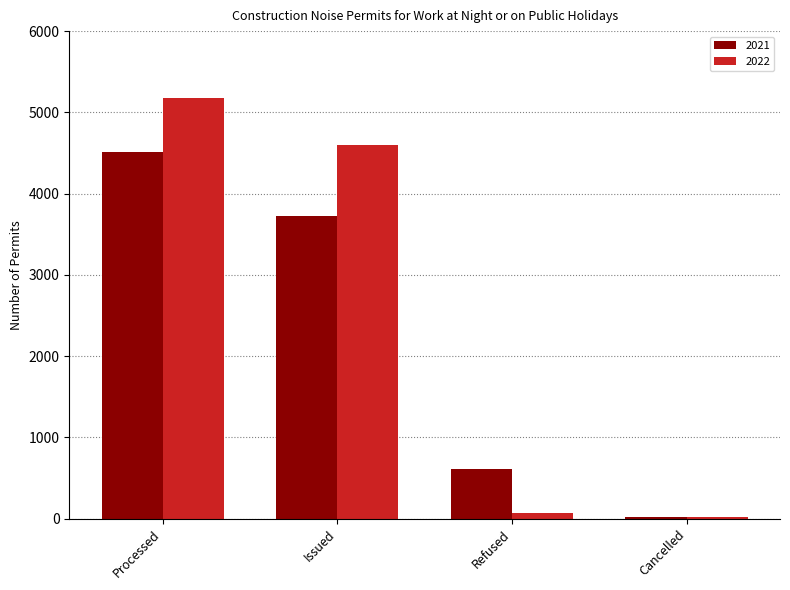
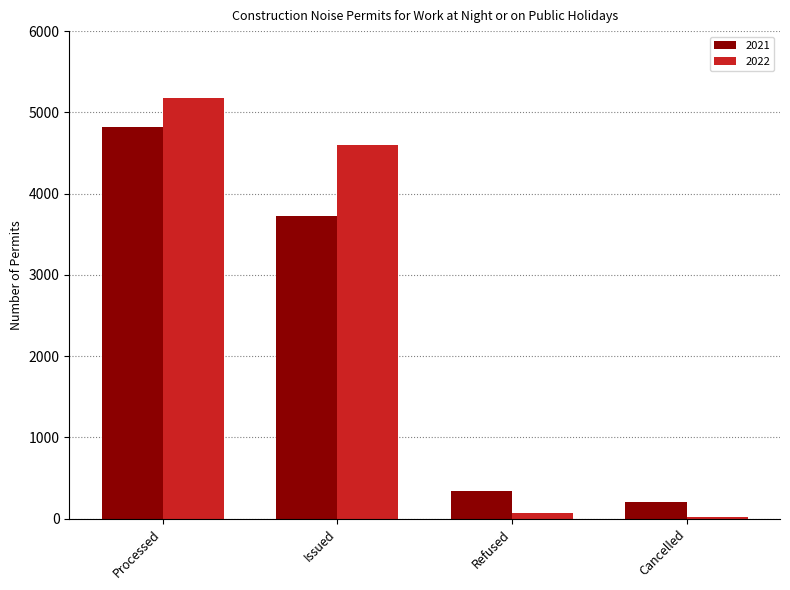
2021, Processed: 4500 -> 4800
2021, Refused: 600 -> 300
2021, Cancelled: 0 -> 200
